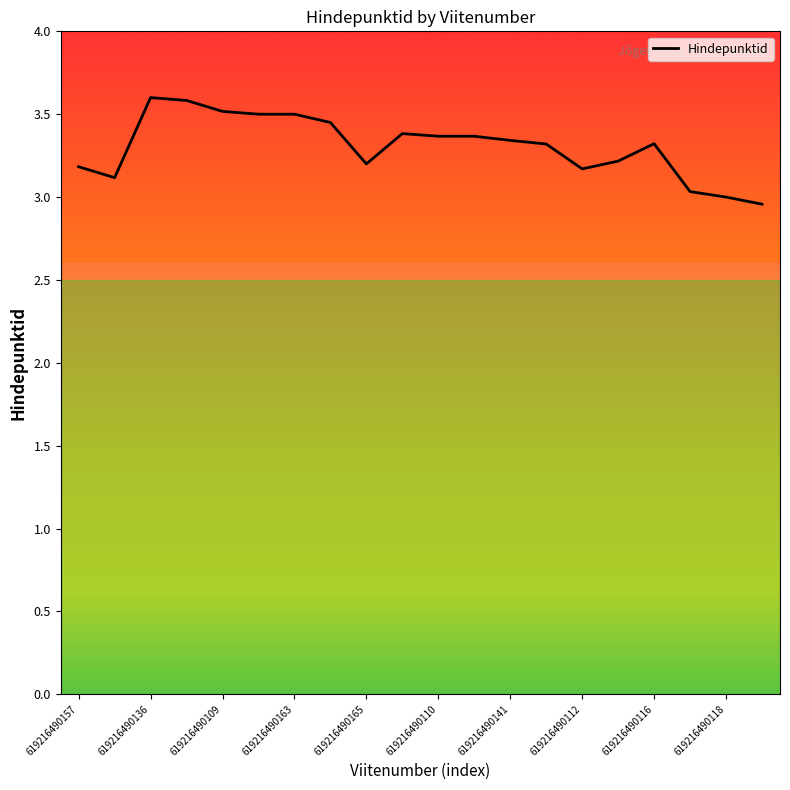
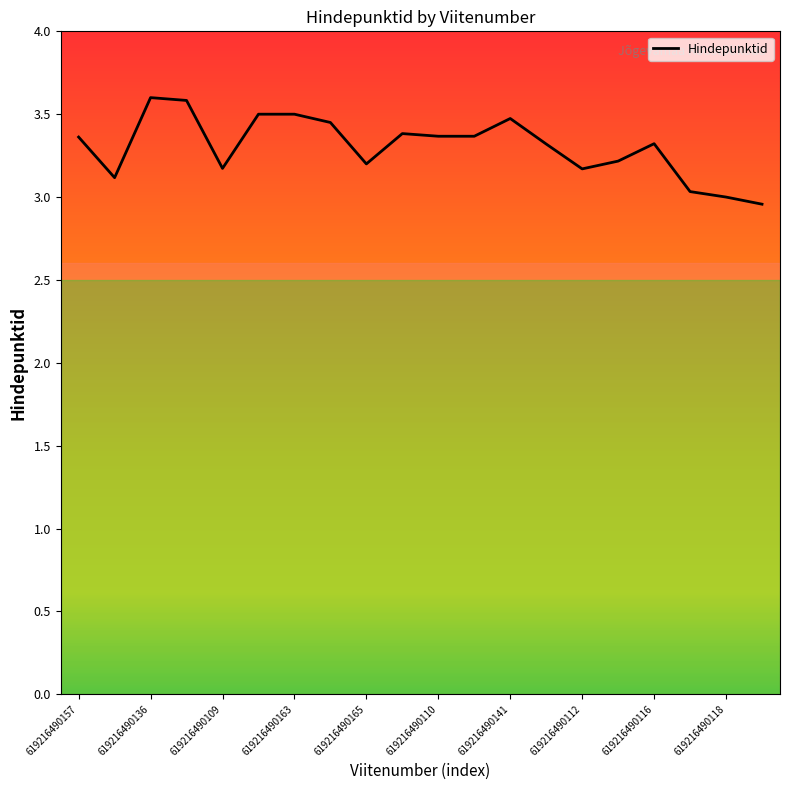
619216490157: 3.18 -> 3.36
619216490109: 3.52 -> 3.17
619216490141: 3.34 -> 3.47
